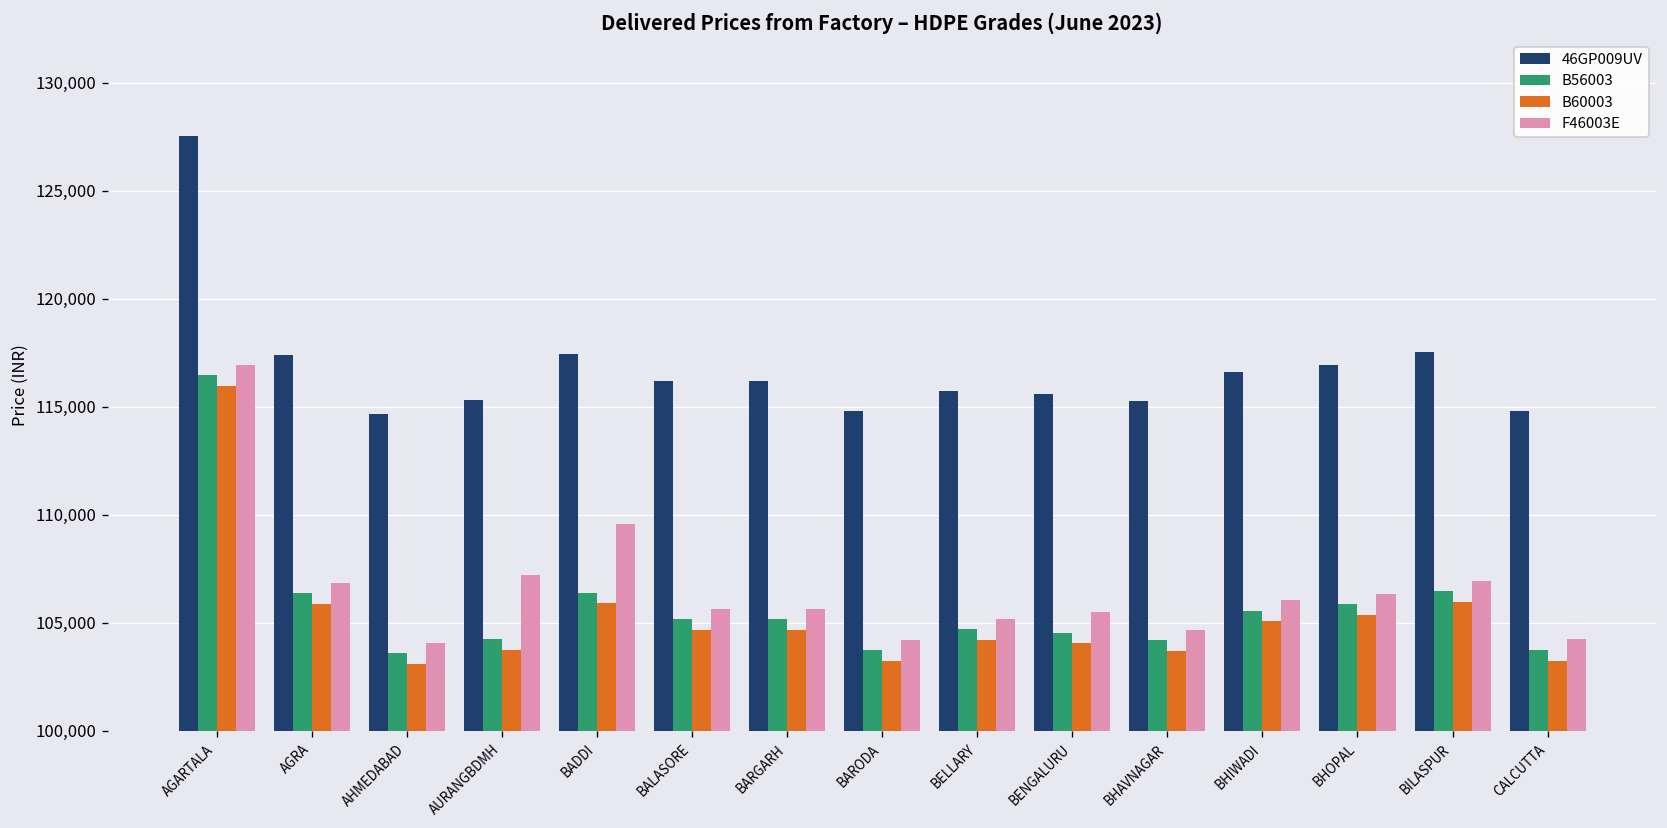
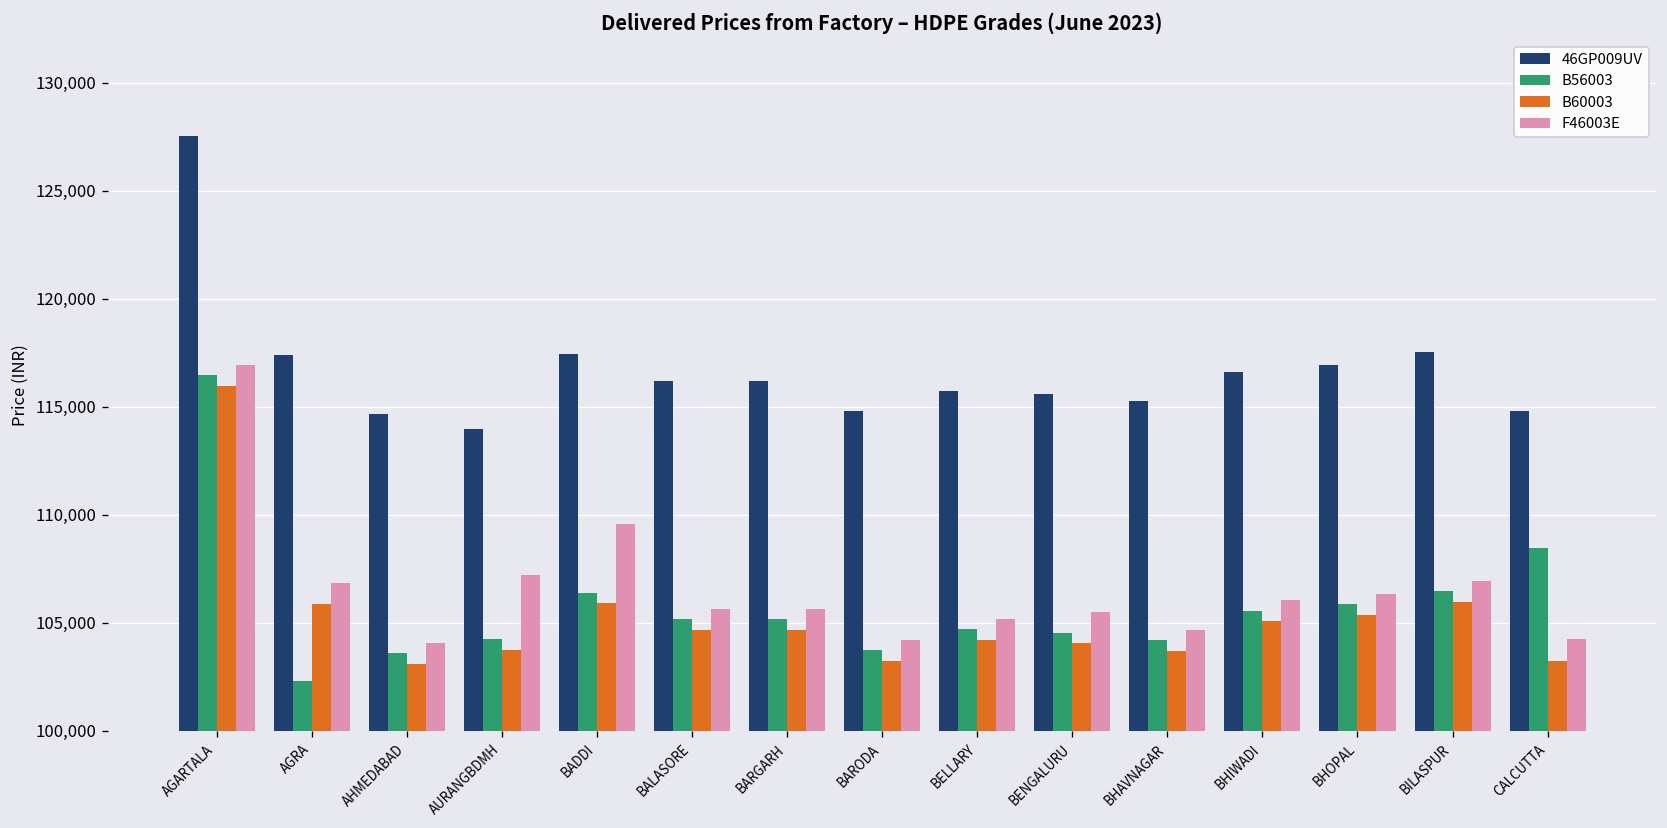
B56003, AGRA: 106,400 -> 102,300
46GP009UV, AURANGBDMH: 115,300 -> 114,000
B56003, CALCUTTA: 103,800 -> 108,500
